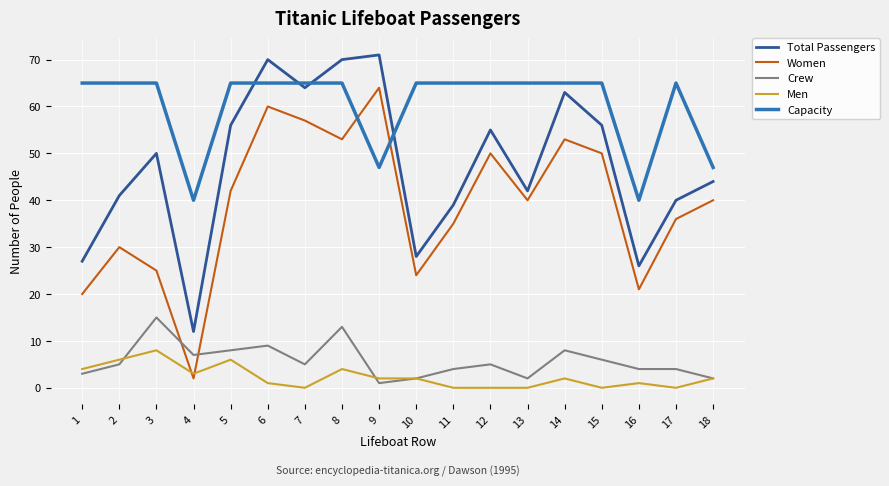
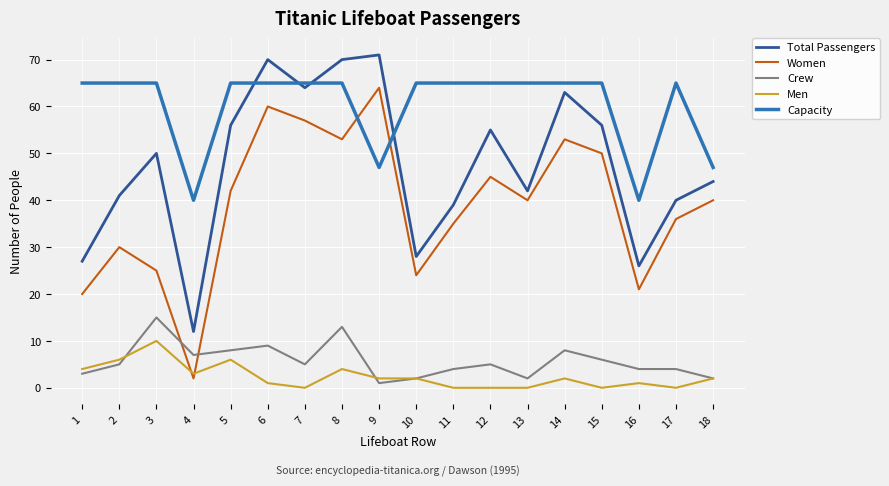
Men, 3: 8 -> 10
Women, 12: 50 -> 45
